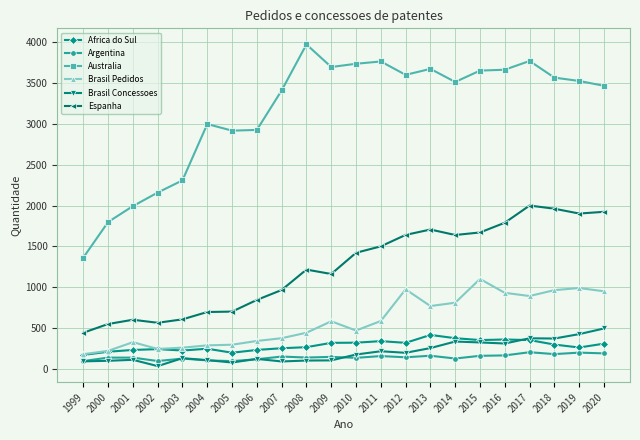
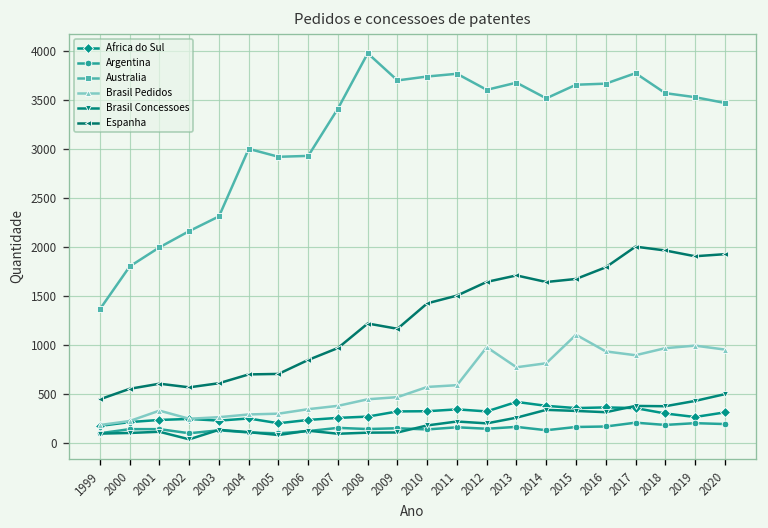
Brasil Pedidos, 2009: 600 -> 500
Brasil Pedidos, 2010: 500 -> 600
